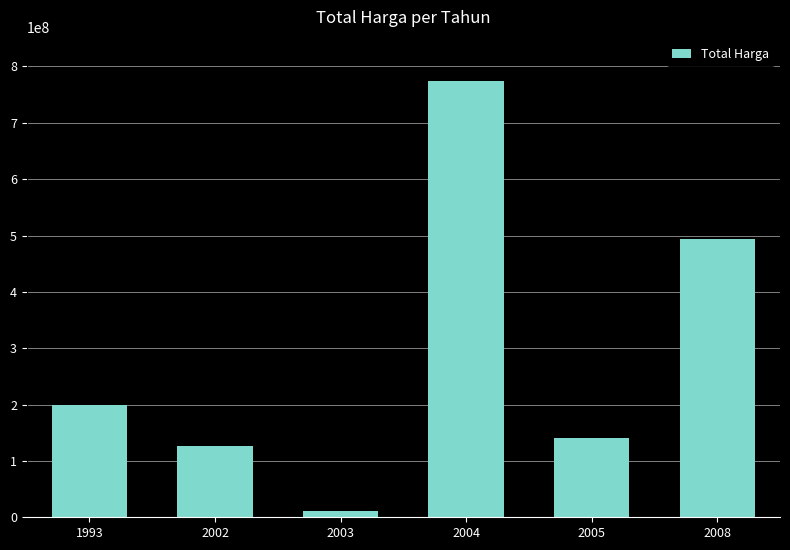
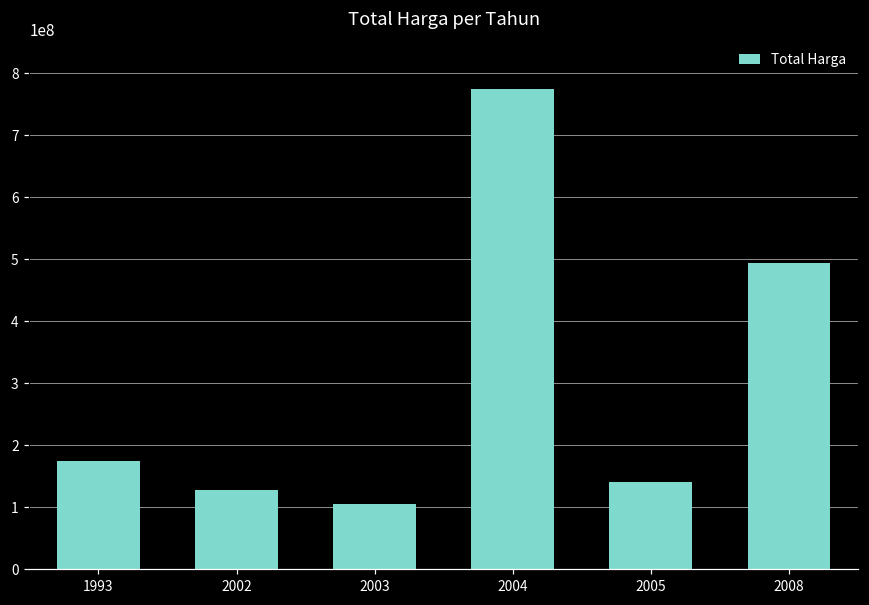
1993: 200000000 -> 170000000
2003: 10000000 -> 100000000
